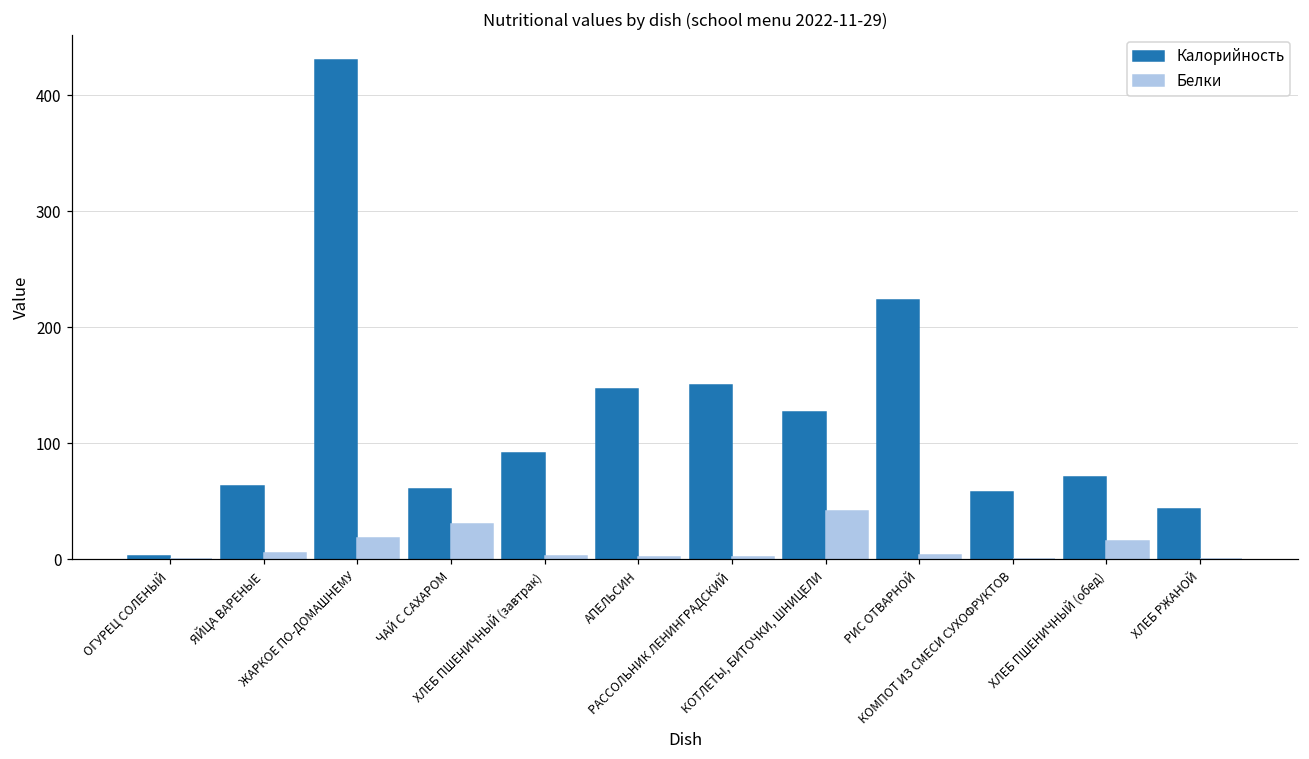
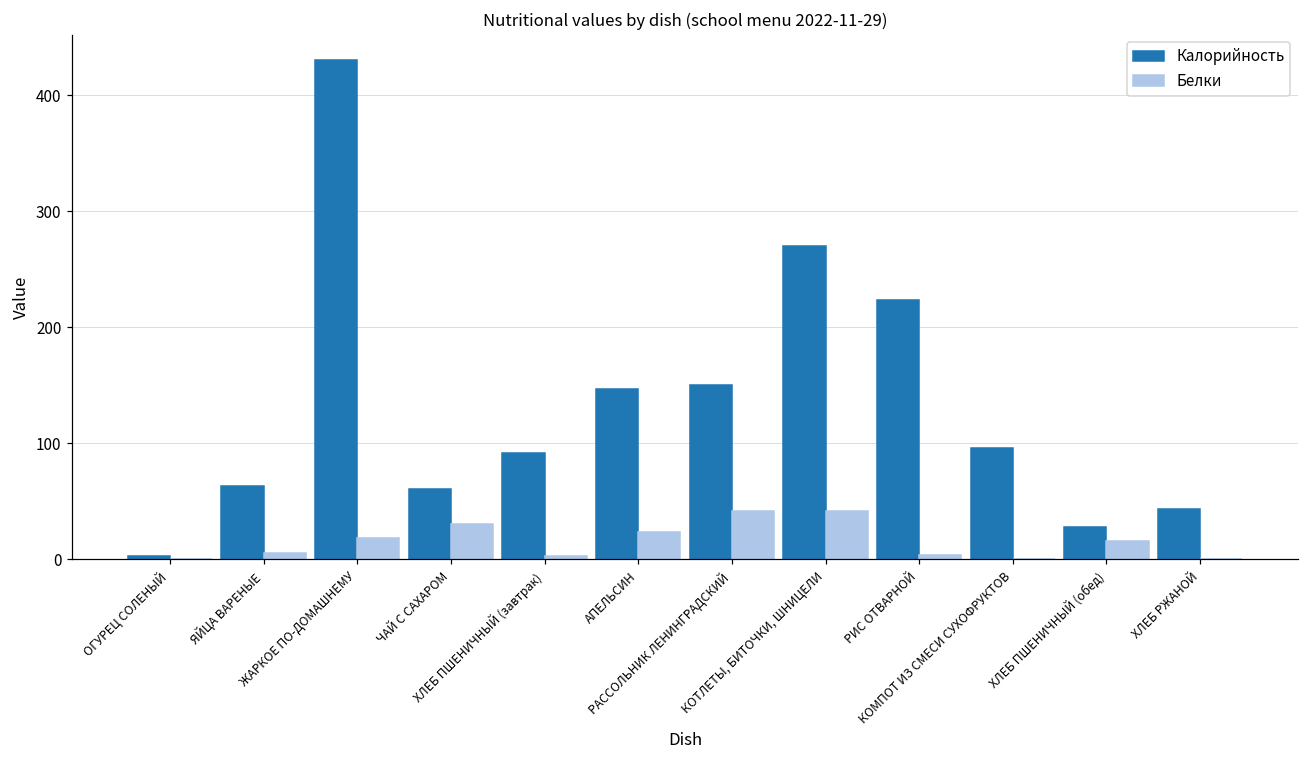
Белки, АПЕЛЬСИН: 2 -> 24
Белки, РАССОЛЬНИК ЛЕНИНГРАДСКИЙ: 2 -> 42
Калорийность, КОТЛЕТЫ, БИТОЧКИ, ШНИЦЕЛИ: 127 -> 270
Калорийность, КОМПОТ ИЗ СМЕСИ СУХОФРУКТОВ: 58 -> 96
Калорийность, ХЛЕБ ПШЕНИЧНЫЙ (обед): 71 -> 28
